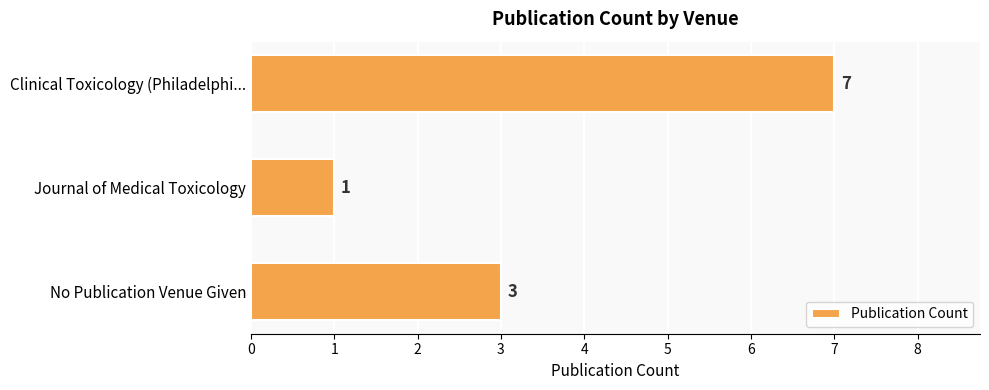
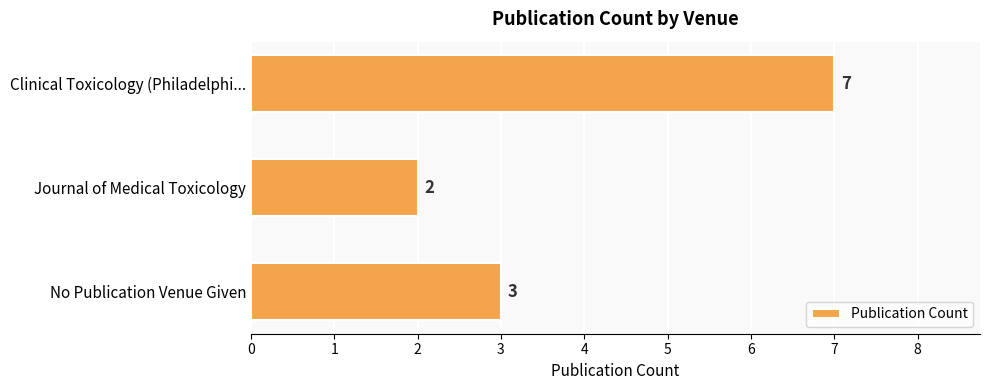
Journal of Medical Toxicology: 1 -> 2
